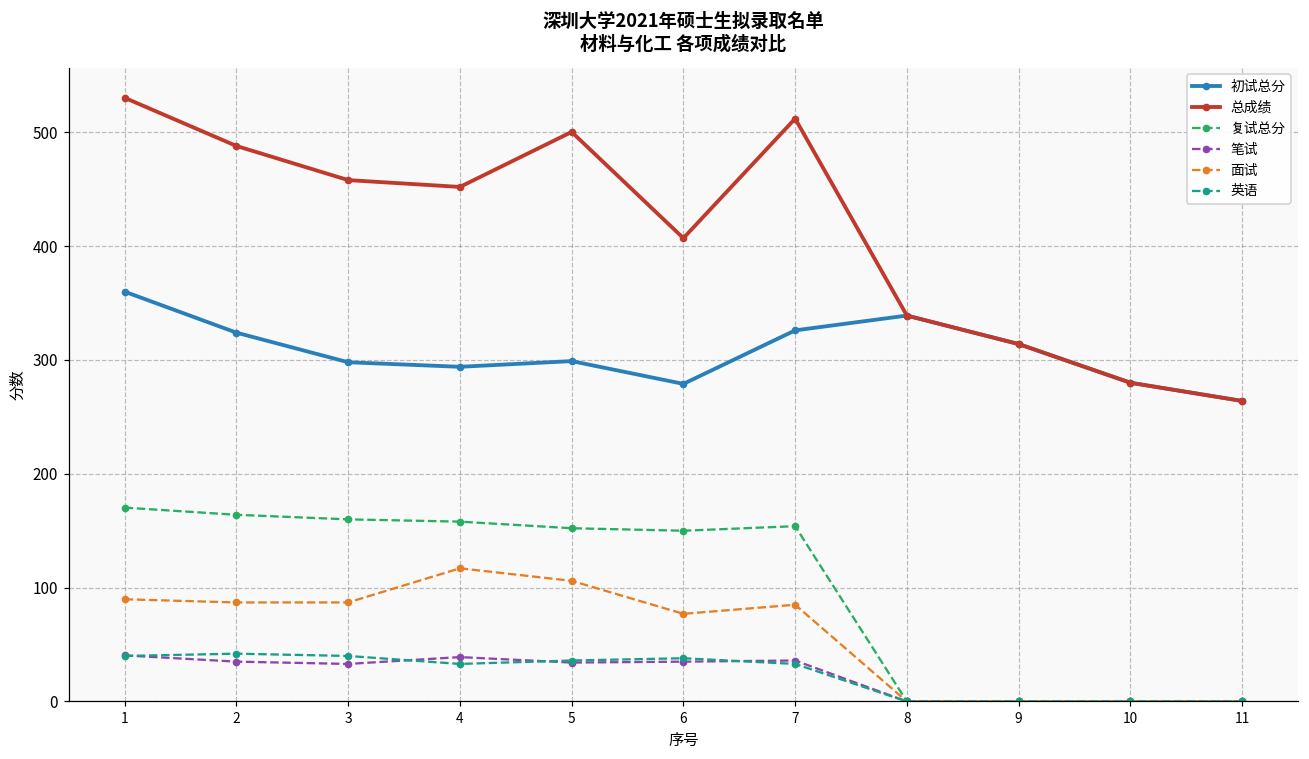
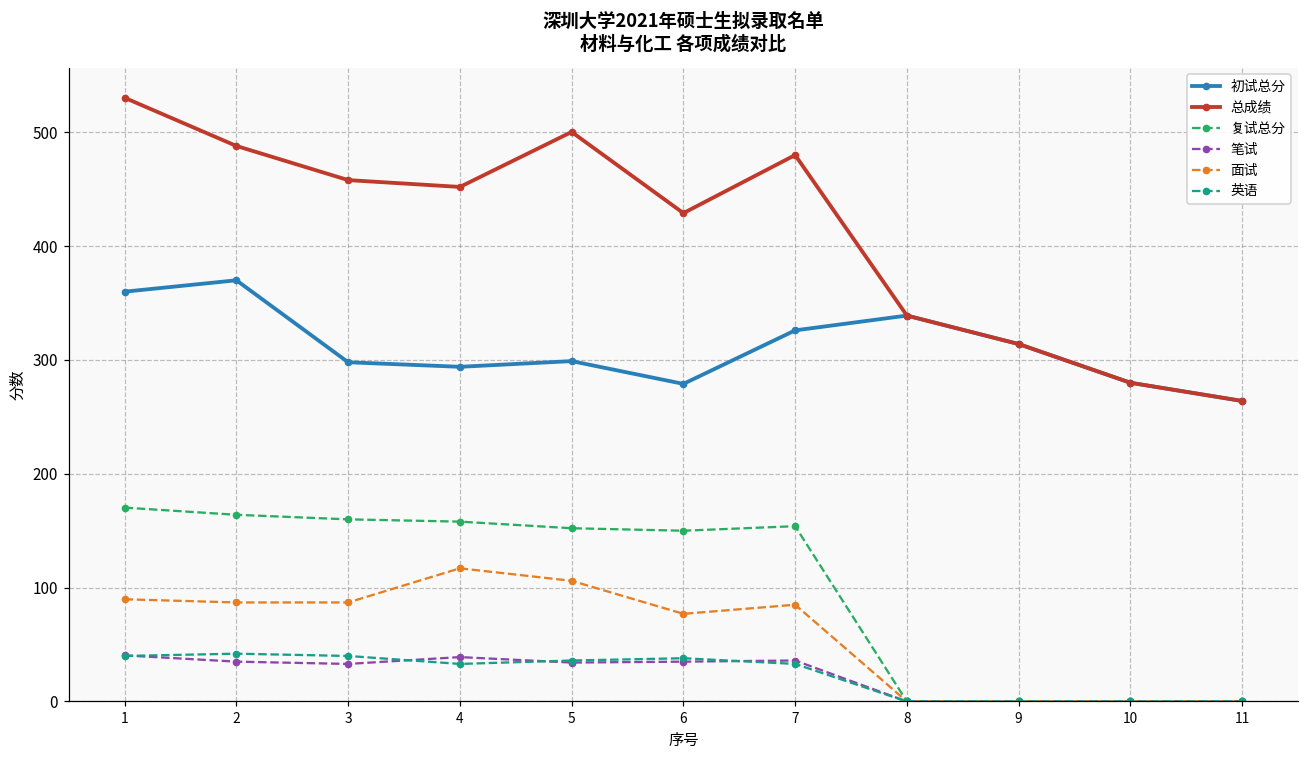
初试总分, 2: 324 -> 370
总成绩, 6: 407 -> 429
总成绩, 7: 512 -> 480
